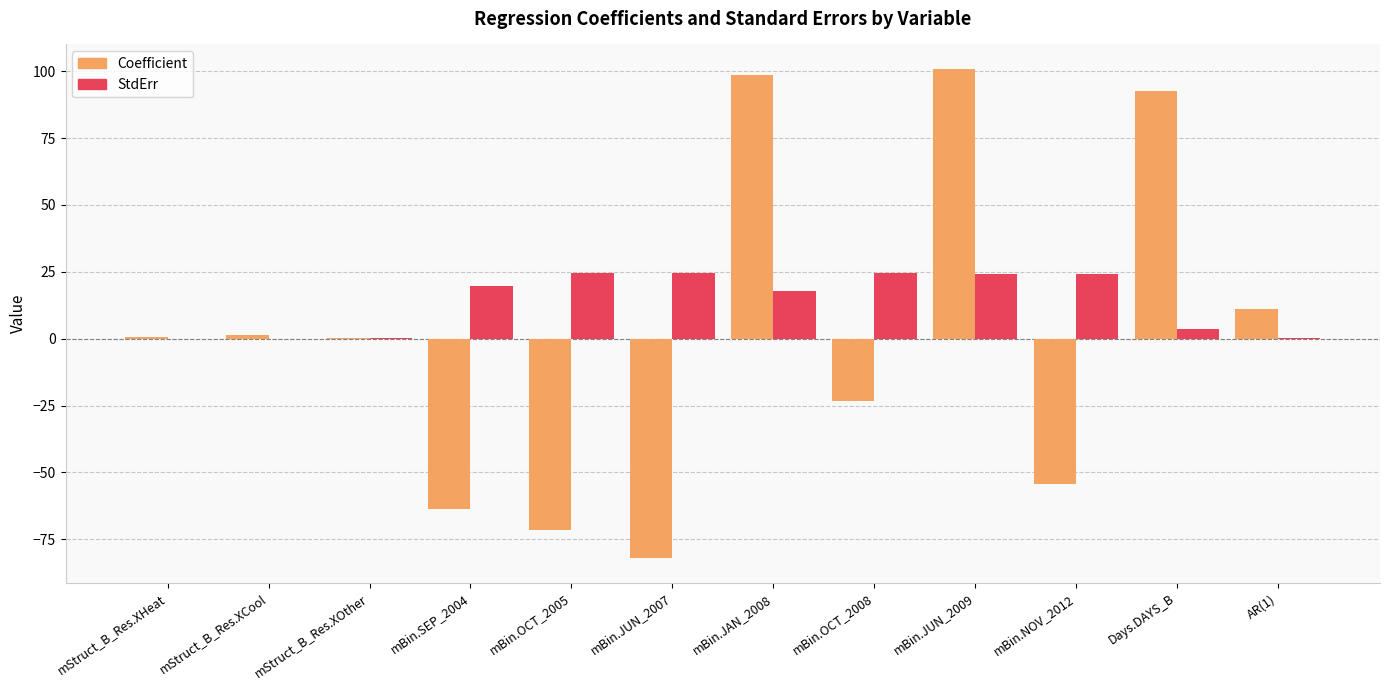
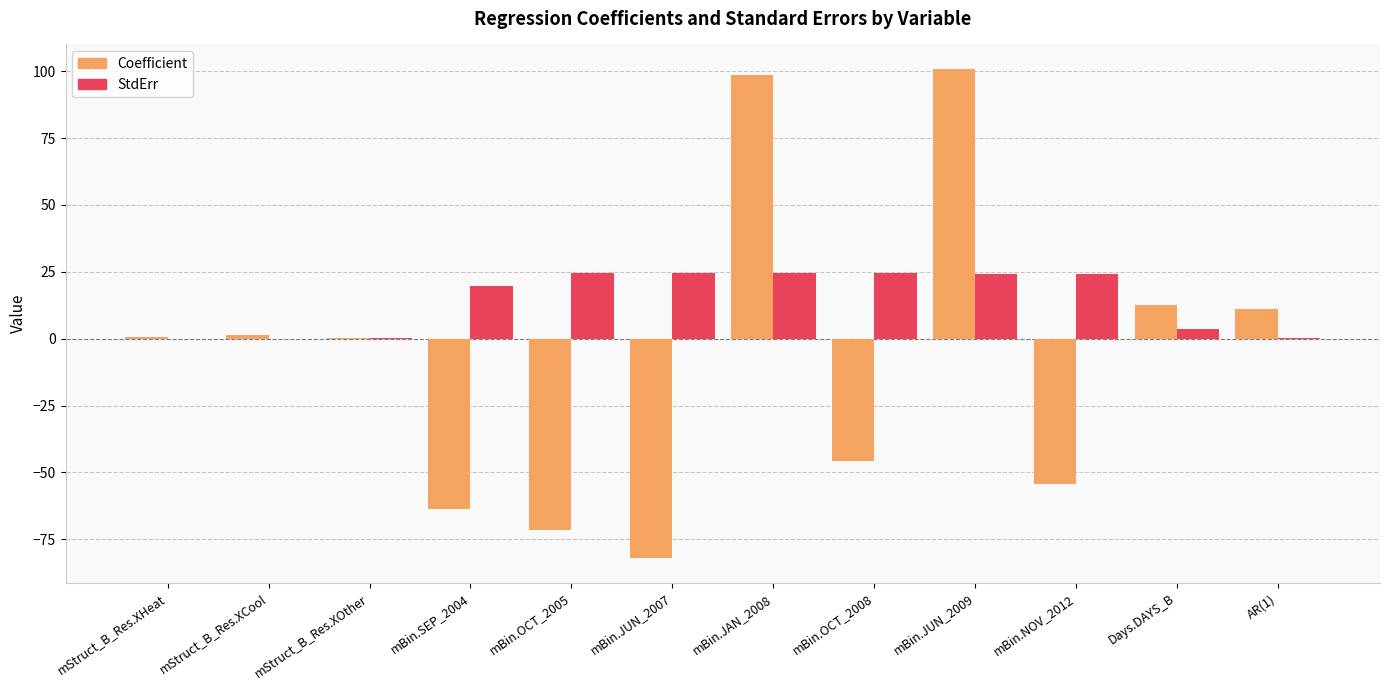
StdErr, mBin.JAN_2008: 18 -> 24
Coefficient, mBin.OCT_2008: -23 -> -46
Coefficient, Days.DAYS_B: 93 -> 13
